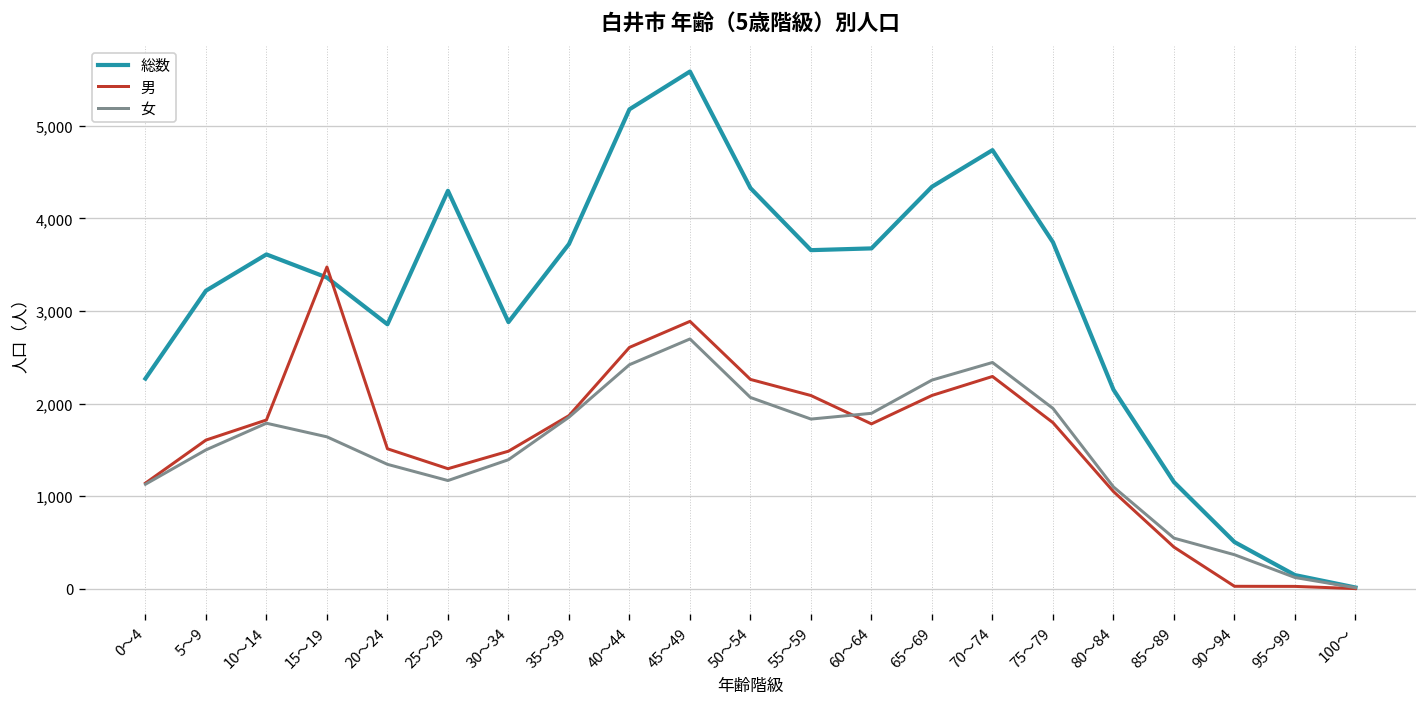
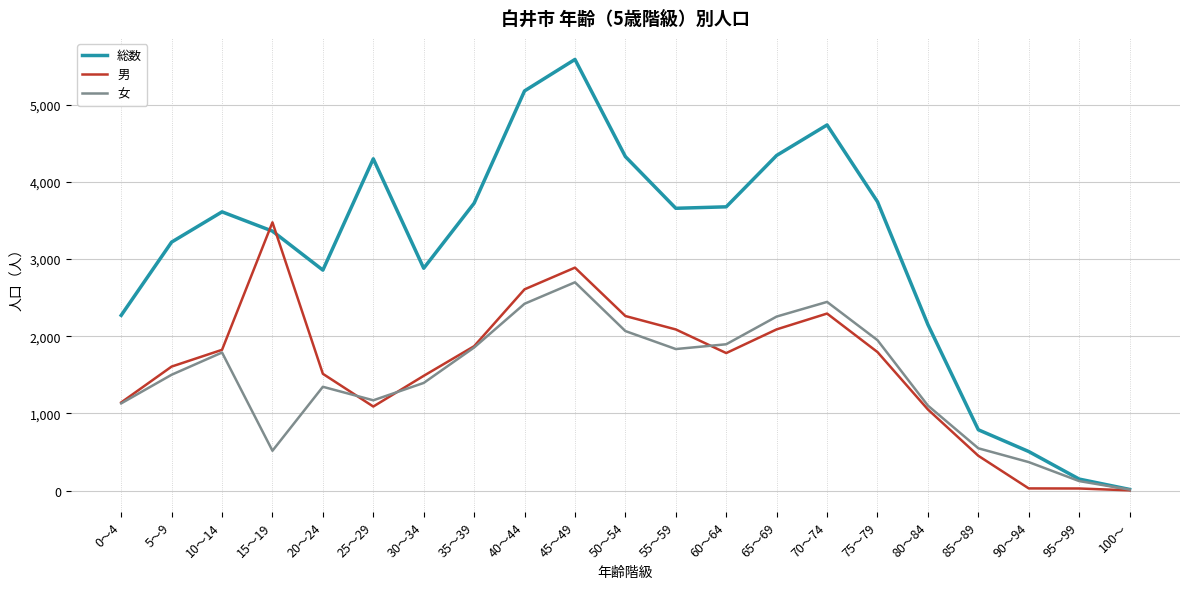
女, 15～19: 1,600 -> 500
男, 25～29: 1,300 -> 1,100
総数, 85～89: 1,200 -> 800
